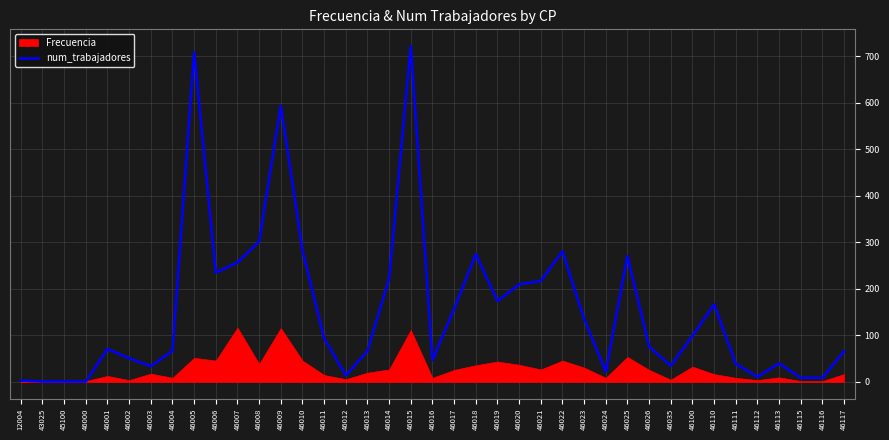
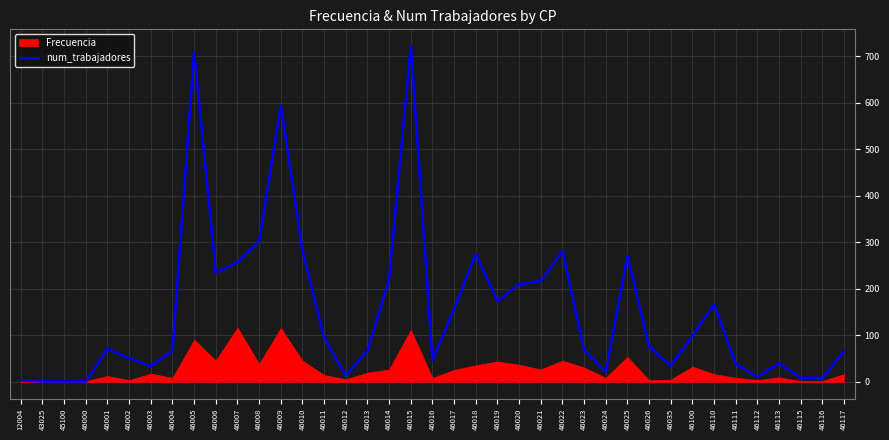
Frecuencia, 46005: 50 -> 90
num_trabajadores, 46023: 140 -> 70
Frecuencia, 46026: 30 -> 0
